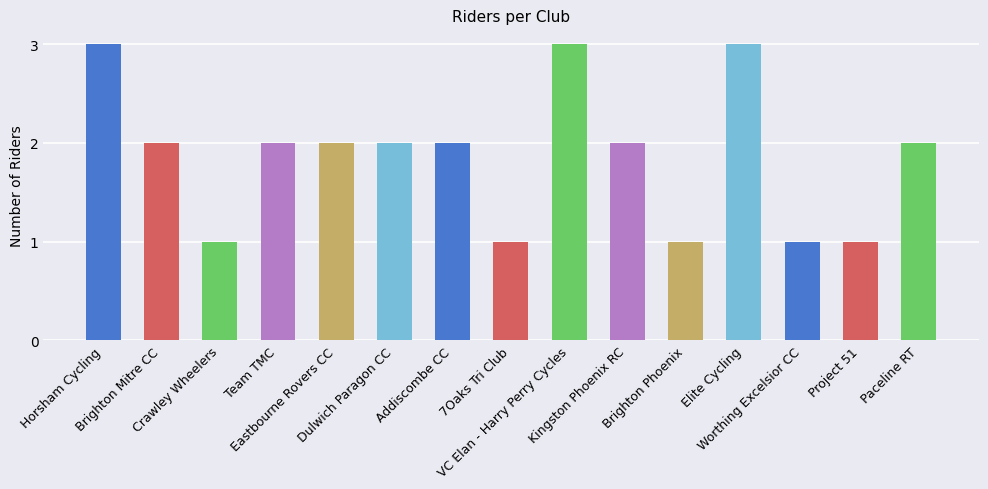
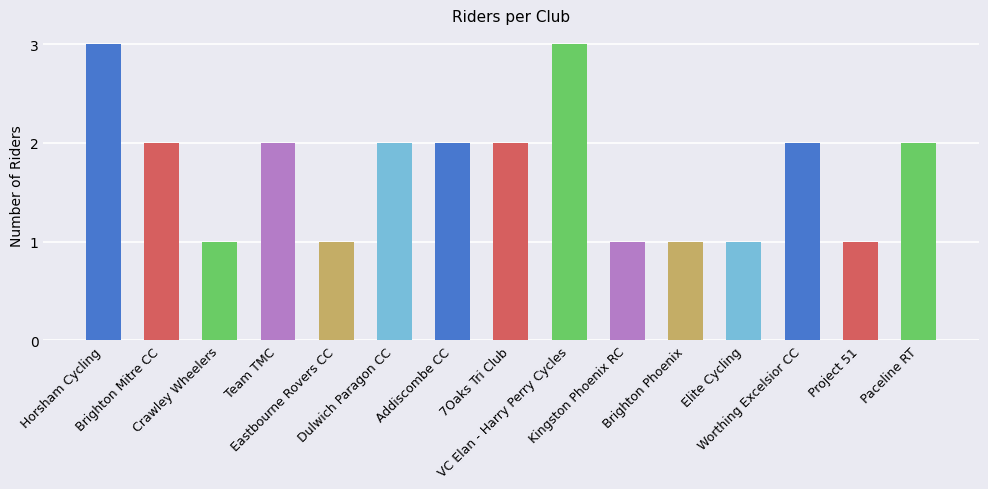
Eastbourne Rovers CC: 2 -> 1
7Oaks Tri Club: 1 -> 2
Kingston Phoenix RC: 2 -> 1
Elite Cycling: 3 -> 1
Worthing Excelsior CC: 1 -> 2
